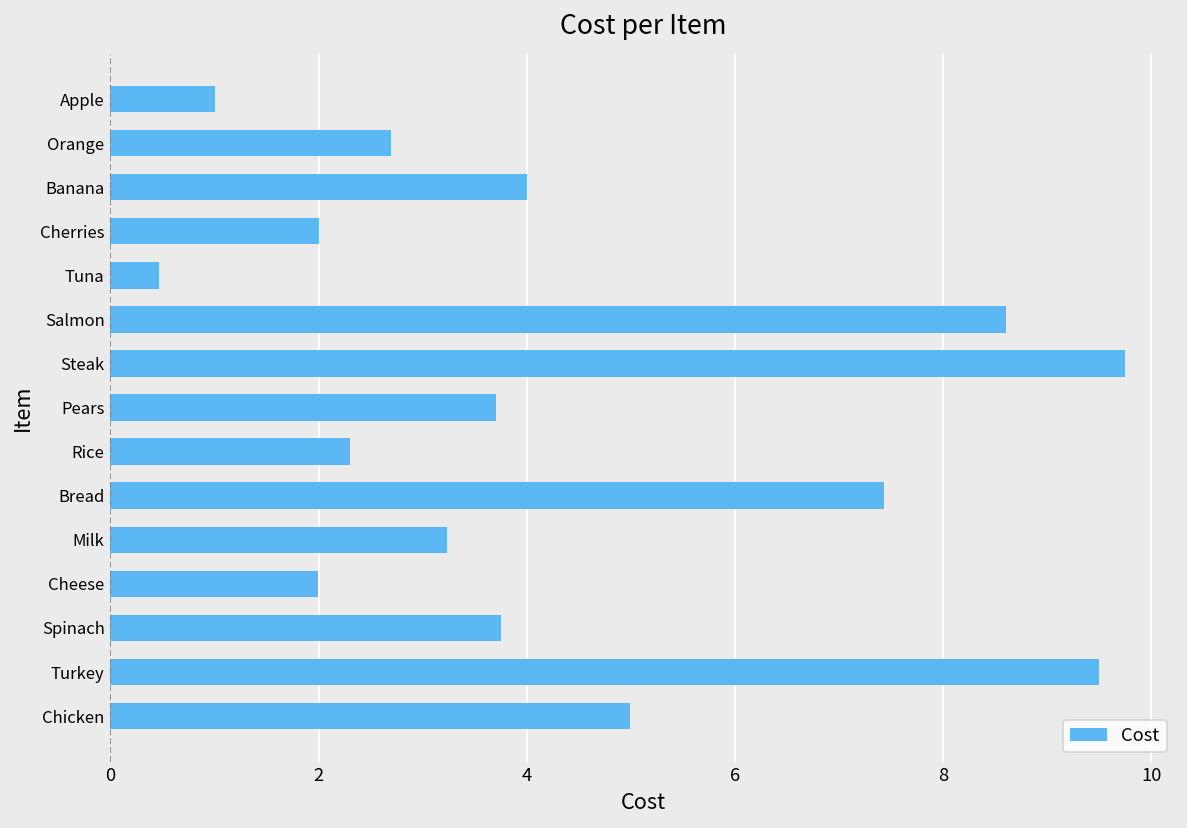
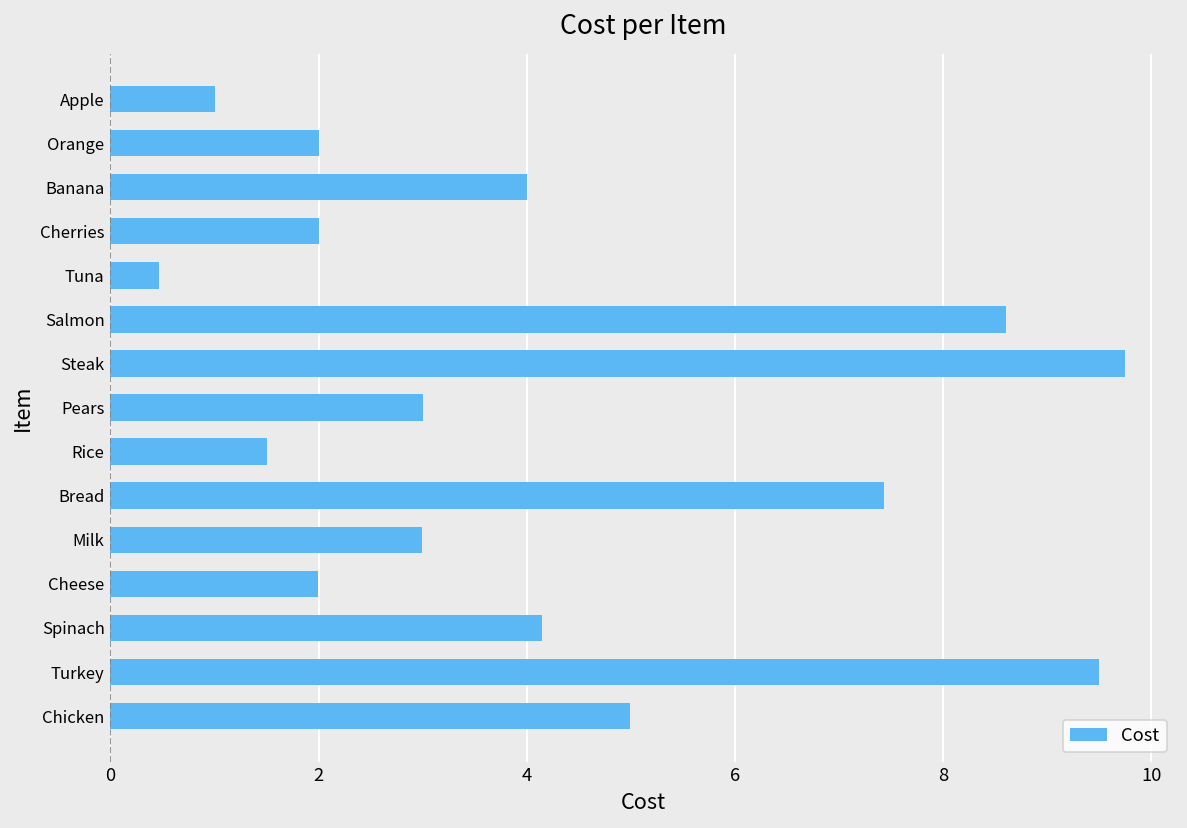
Orange: 2.7 -> 2.0
Pears: 3.7 -> 3.0
Rice: 2.3 -> 1.5
Milk: 3.2 -> 3.0
Spinach: 3.8 -> 4.2
